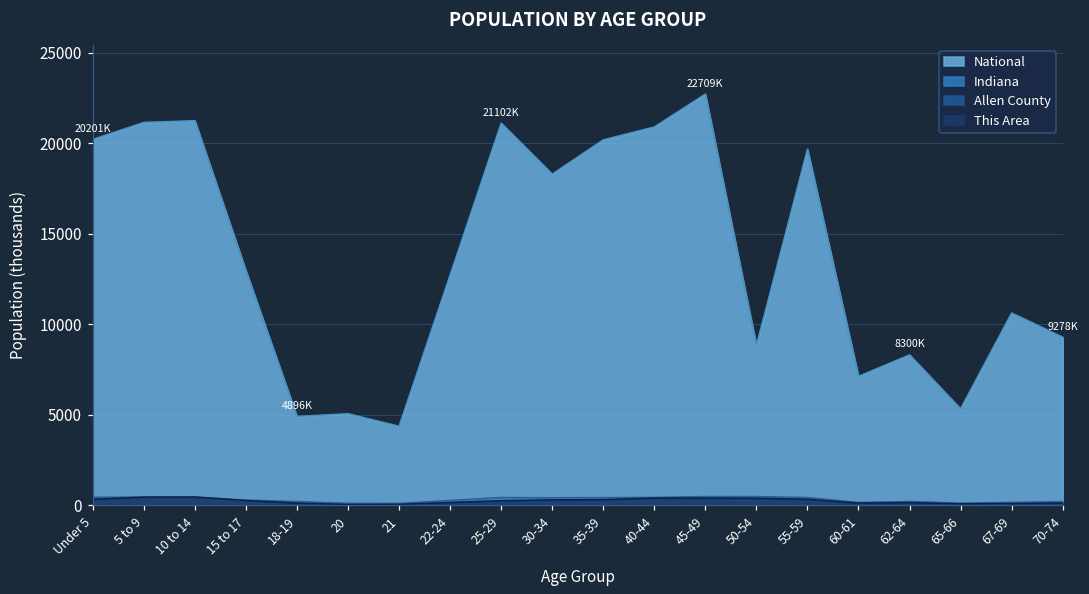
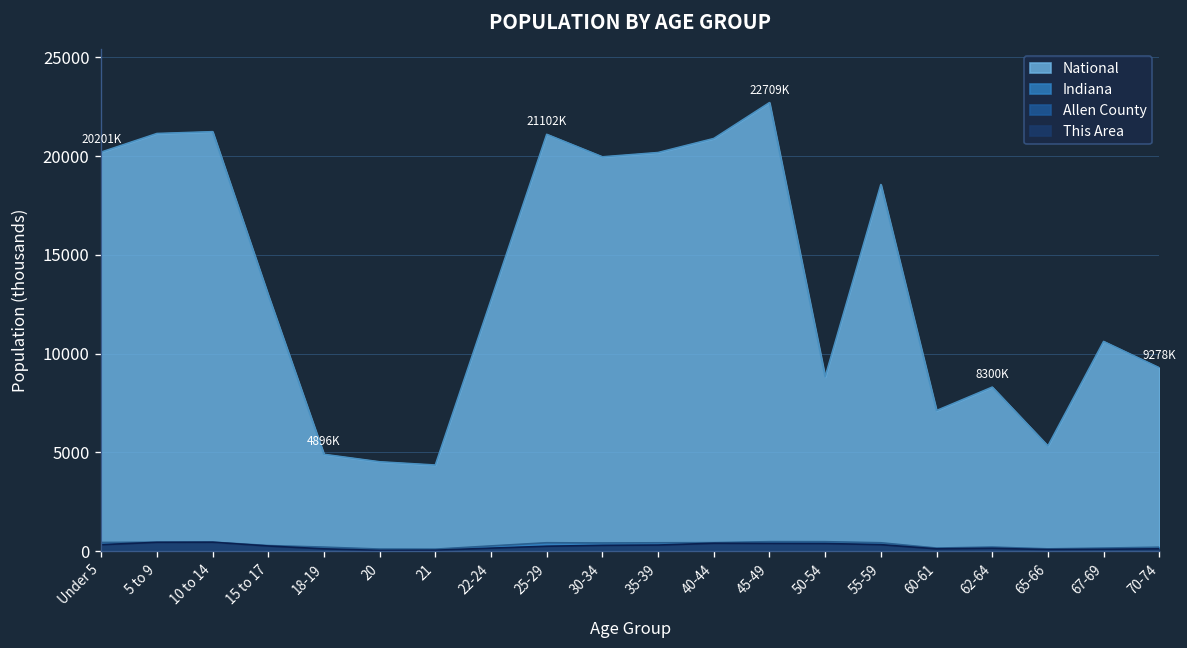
National, 20: 5100 -> 4500
National, 30-34: 18300 -> 20000
National, 55-59: 19700 -> 18600
